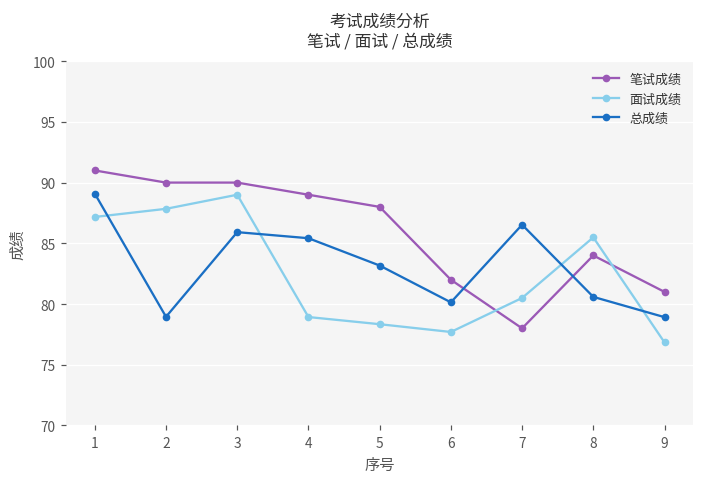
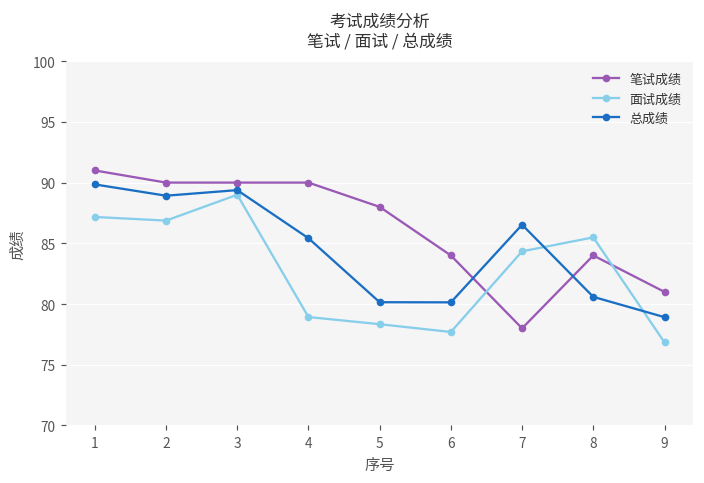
总成绩, 1: 89.1 -> 89.9
面试成绩, 2: 87.8 -> 86.9
总成绩, 2: 79.0 -> 88.9
总成绩, 3: 85.9 -> 89.4
笔试成绩, 4: 89 -> 90
总成绩, 5: 83.2 -> 80.2
笔试成绩, 6: 82 -> 84
面试成绩, 7: 80.5 -> 84.3
